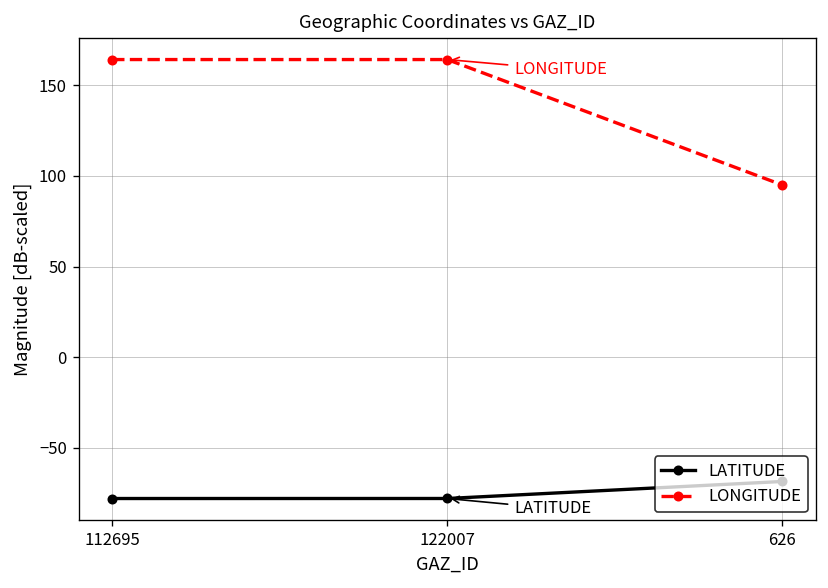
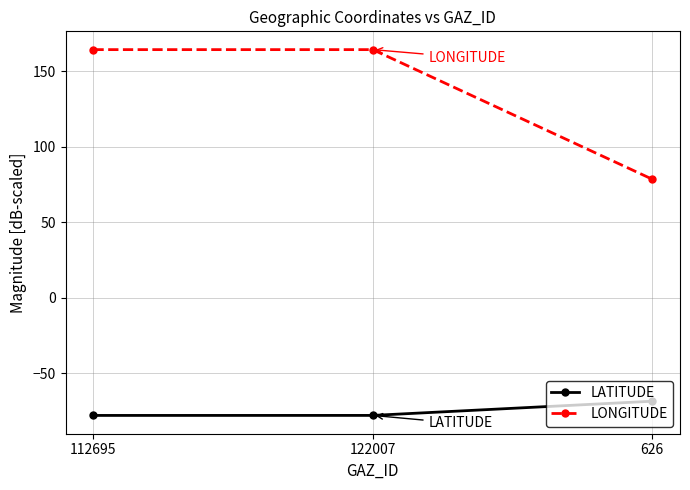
LONGITUDE, 626: 95 -> 78
